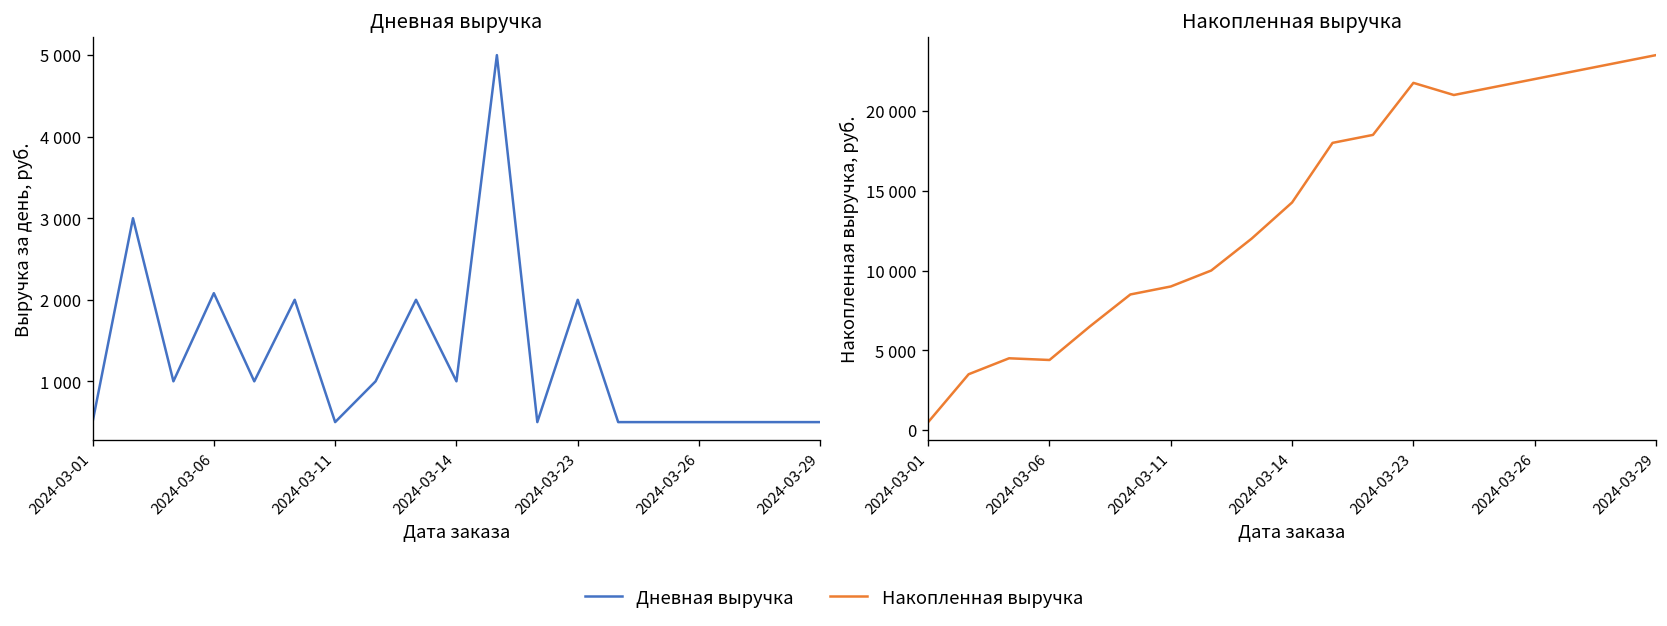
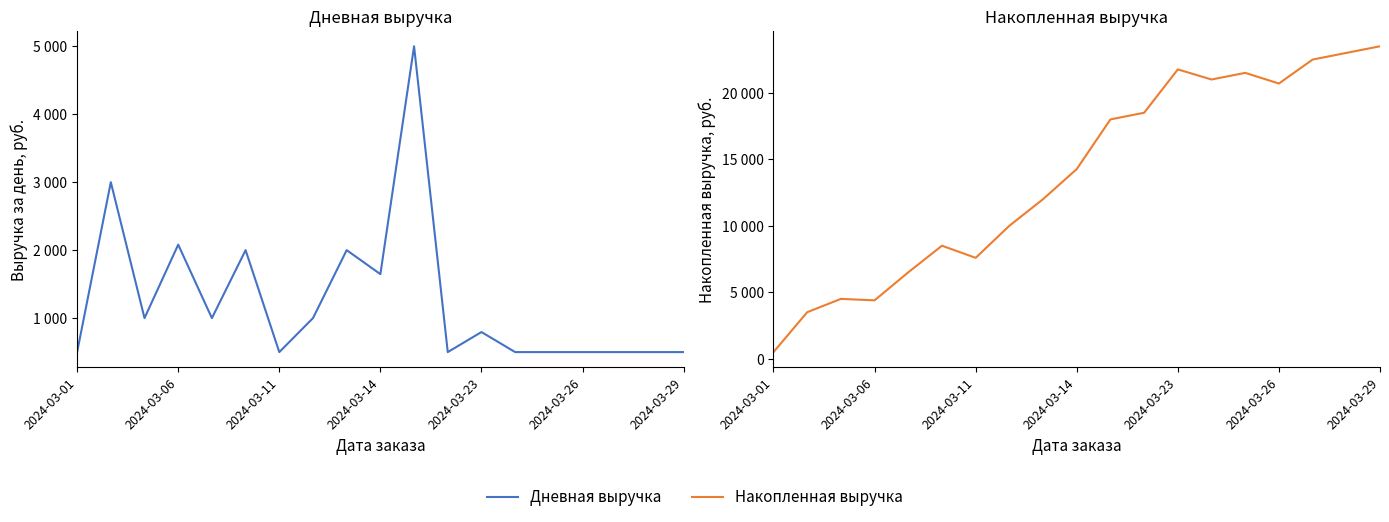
Дневная выручка, 2024-03-14: 1000 -> 1600
Дневная выручка, 2024-03-23: 2000 -> 800
Накопленная выручка, 2024-03-11: 9000 -> 7600
Накопленная выручка, 2024-03-26: 22000 -> 20700
